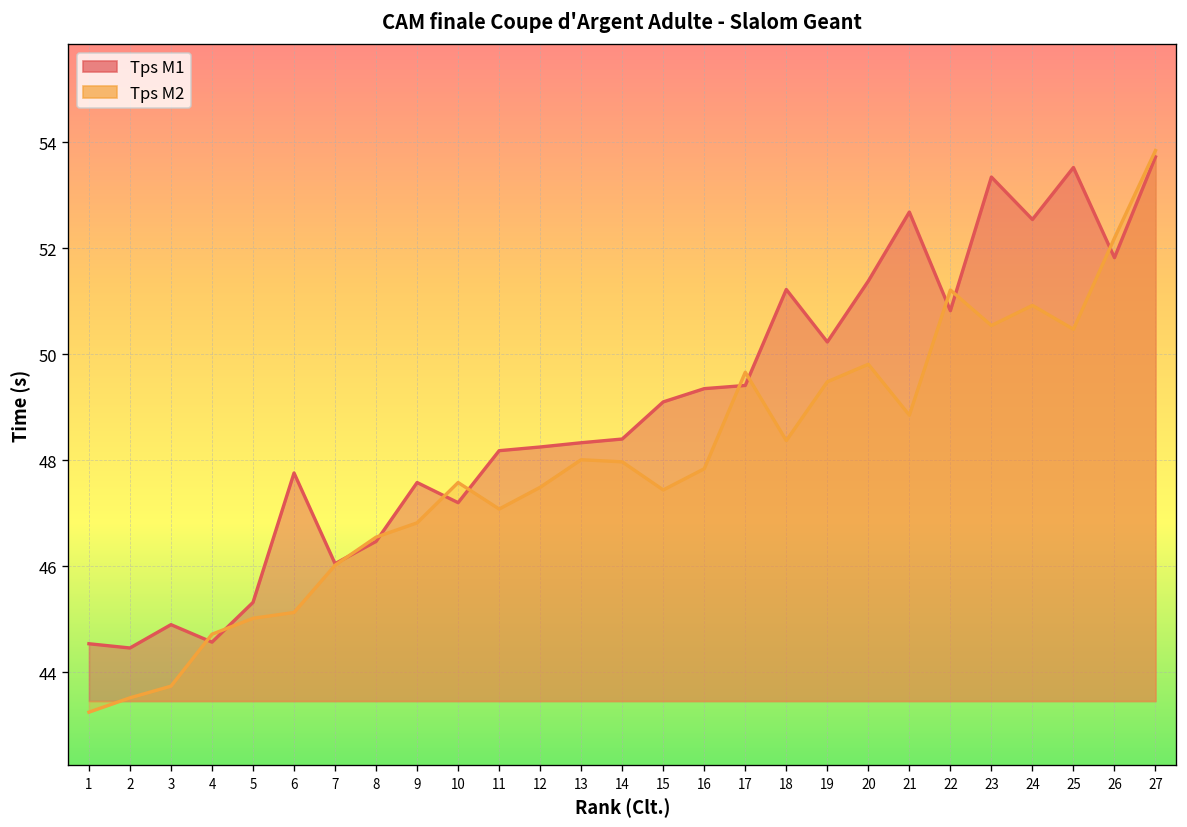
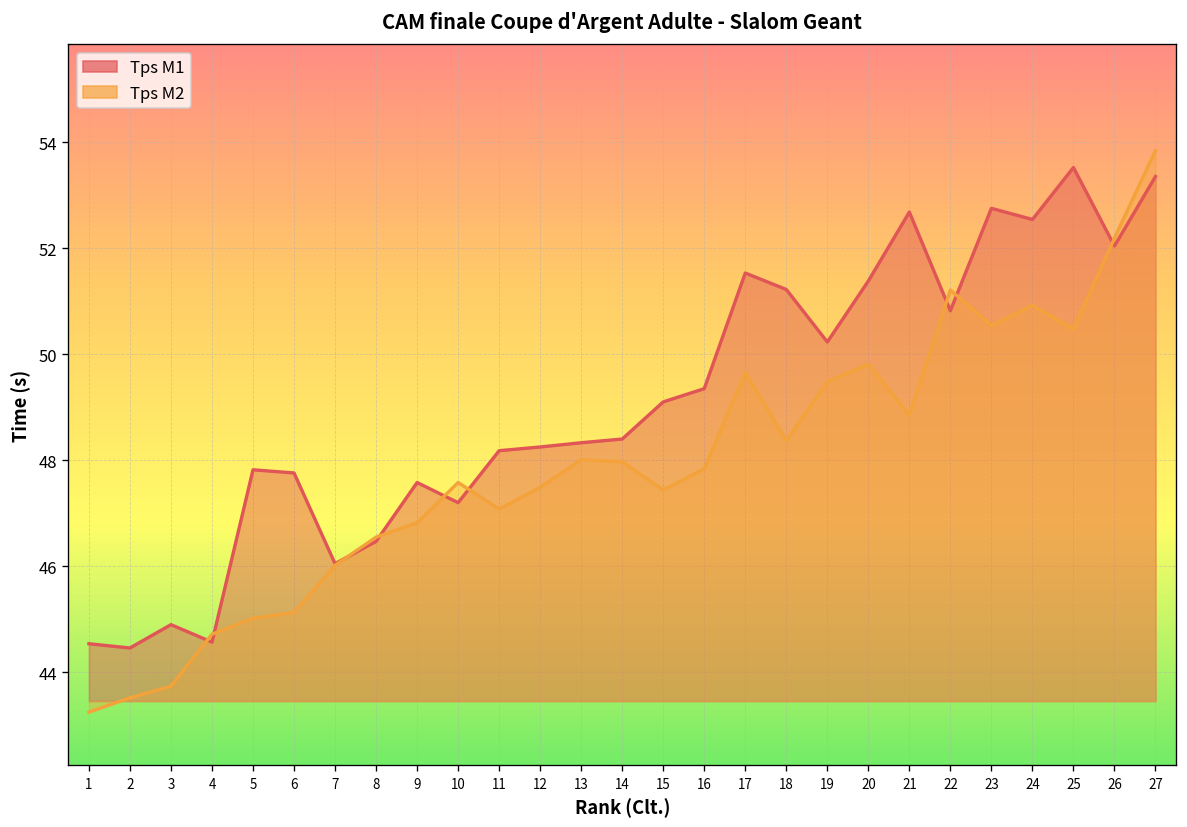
Tps M1, 5: 45.3 -> 47.8
Tps M1, 17: 49.4 -> 51.5
Tps M1, 23: 53.3 -> 52.8
Tps M1, 26: 51.8 -> 52.0
Tps M1, 27: 53.7 -> 53.4
